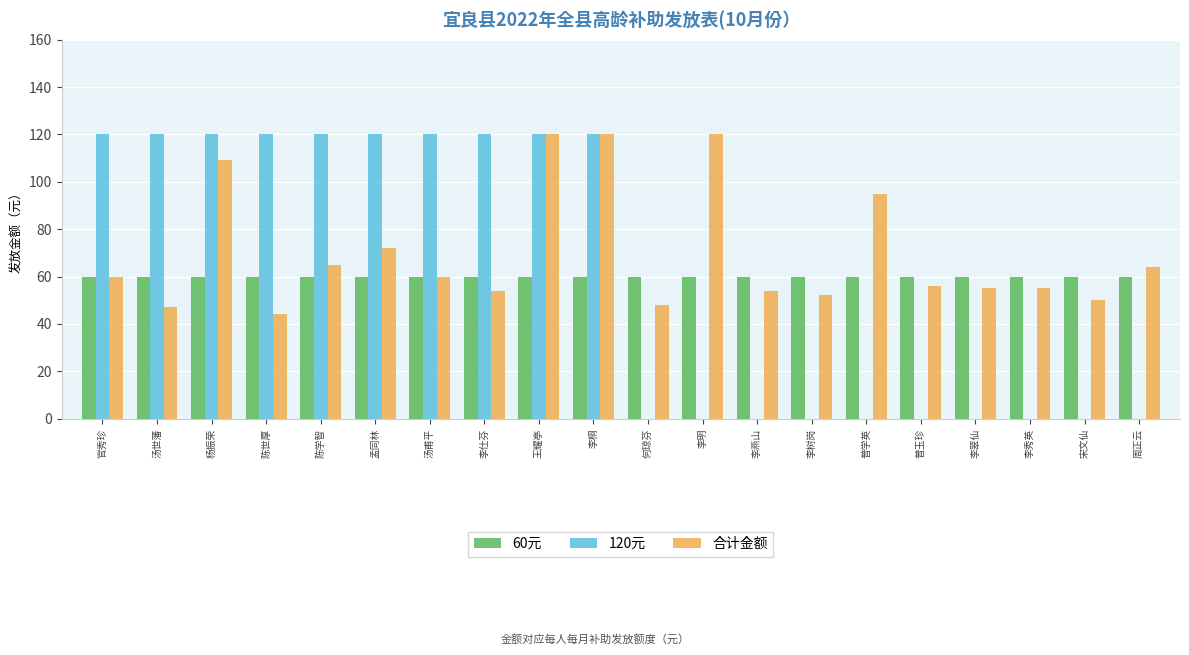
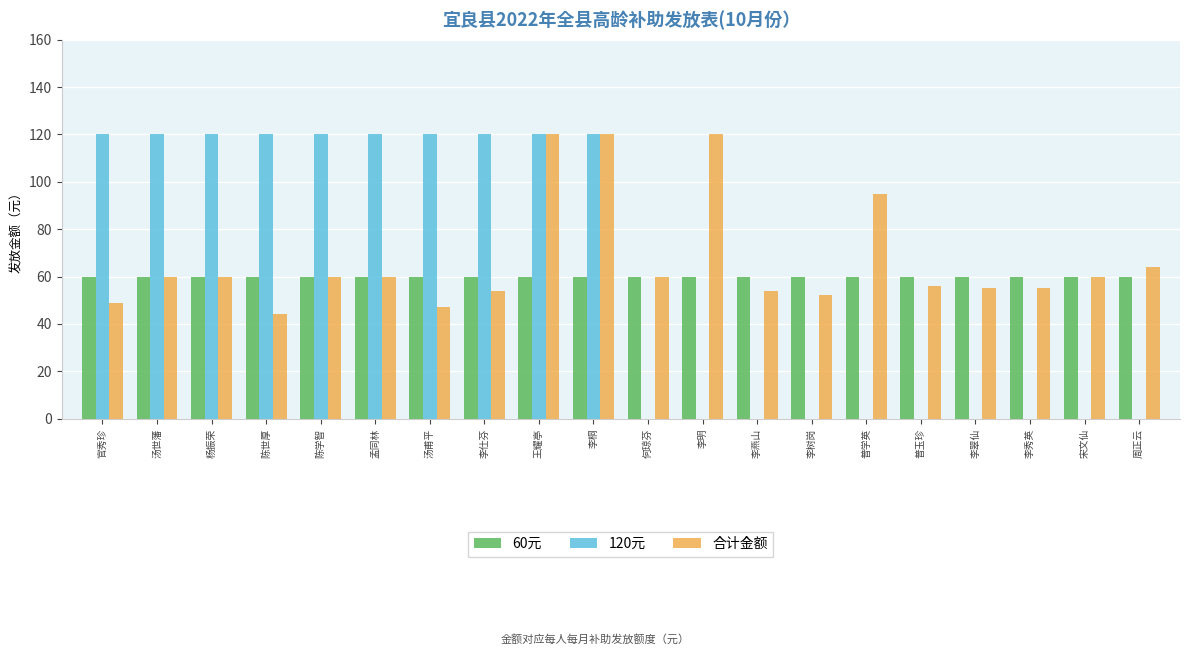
合计金额, 官秀珍: 60 -> 49
合计金额, 汤世藩: 47 -> 60
合计金额, 杨振荣: 109 -> 60
合计金额, 陈学智: 65 -> 60
合计金额, 孟同林: 72 -> 60
合计金额, 汤甫平: 60 -> 47
合计金额, 何琼芬: 48 -> 60
合计金额, 宋文仙: 50 -> 60
